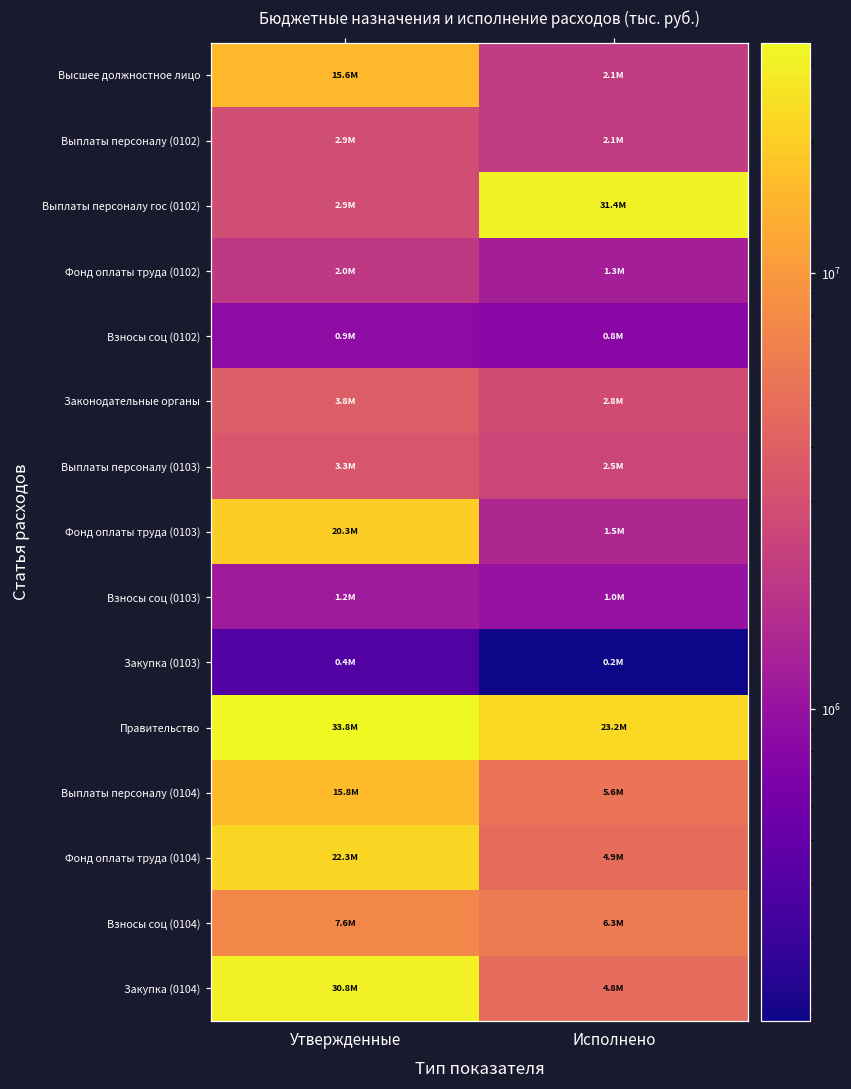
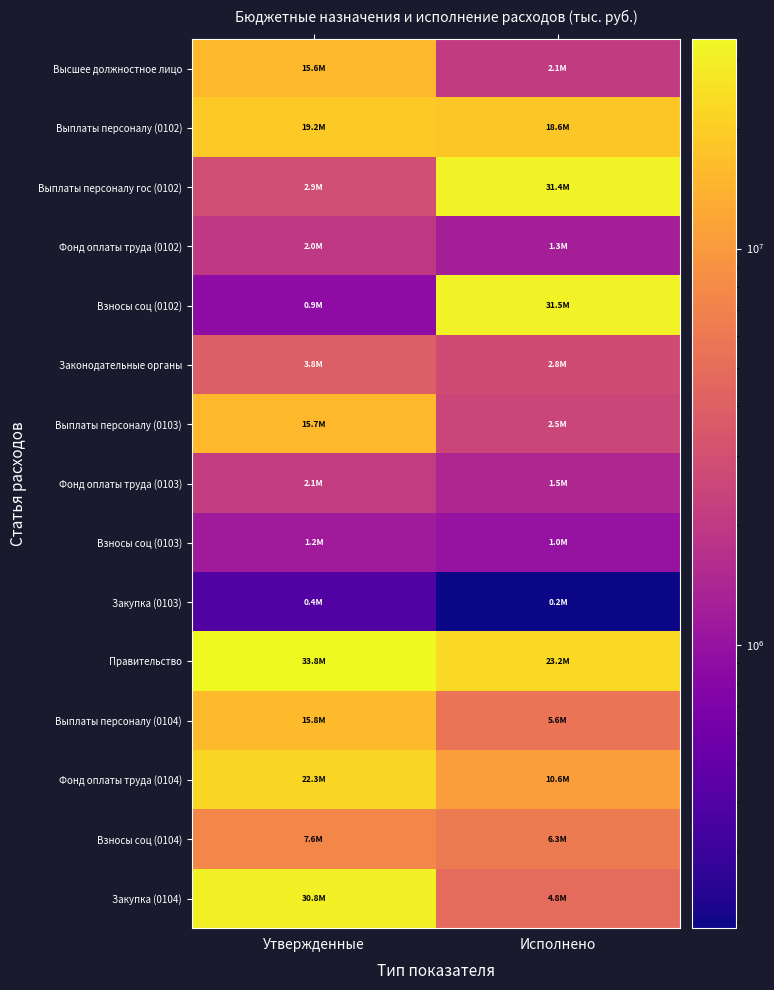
Выплаты персоналу (0102), Утвержденные: 2.9M -> 19.2M
Выплаты персоналу (0102), Исполнено: 2.1M -> 18.6M
Взносы соц (0102), Исполнено: 0.8M -> 31.5M
Выплаты персоналу (0103), Утвержденные: 3.3M -> 15.7M
Фонд оплаты труда (0103), Утвержденные: 20.3M -> 2.1M
Фонд оплаты труда (0104), Исполнено: 4.9M -> 10.6M
